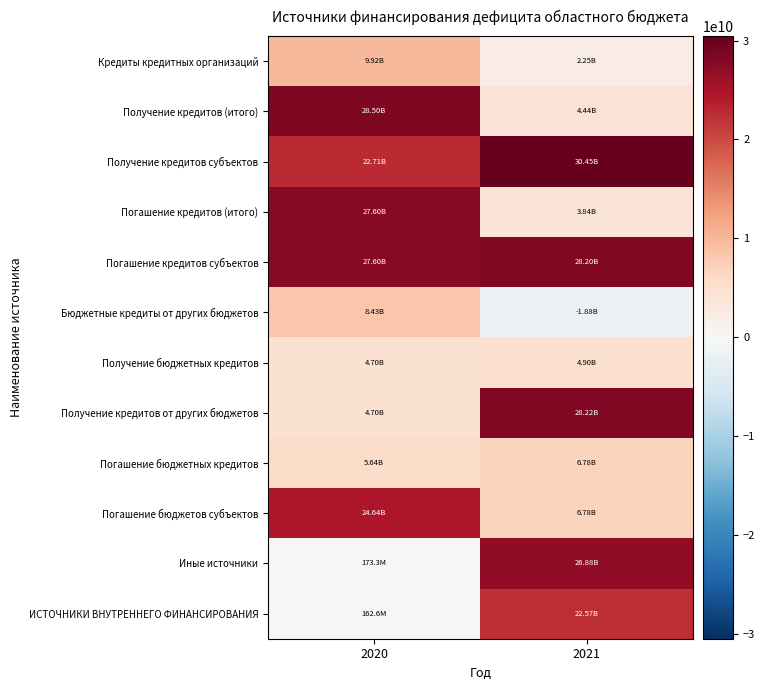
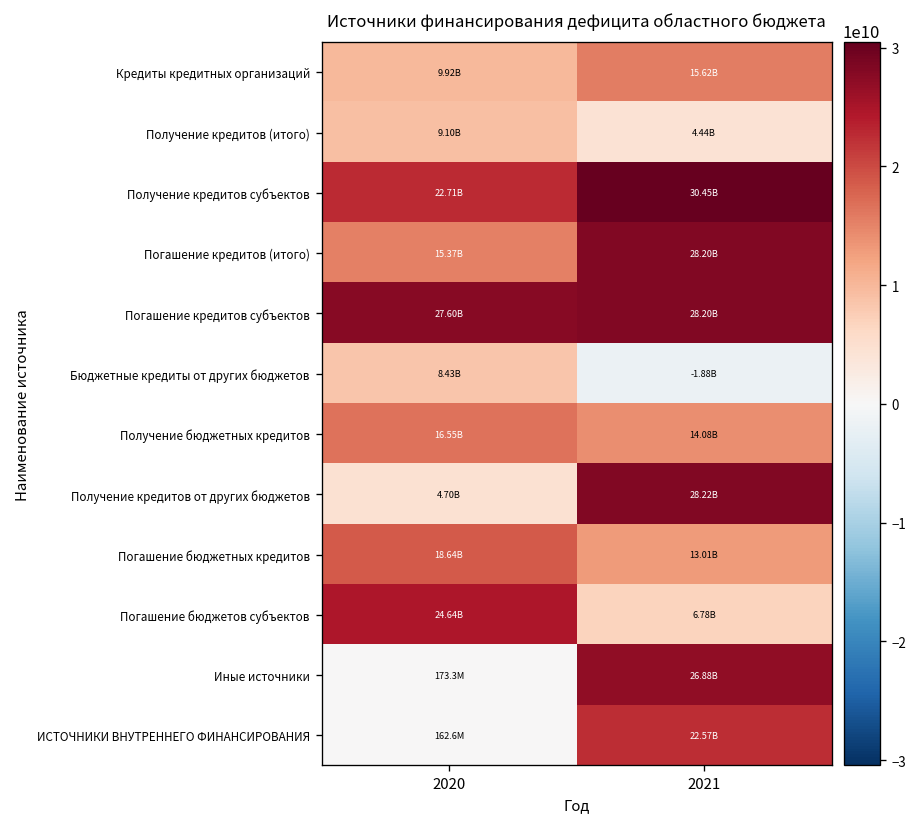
Кредиты кредитных организаций, 2021: 2.25B -> 15.62B
Получение кредитов (итого), 2020: 28.50B -> 9.10B
Погашение кредитов (итого), 2020: 27.60B -> 15.37B
Погашение кредитов (итого), 2021: 3.84B -> 28.20B
Получение бюджетных кредитов, 2020: 4.70B -> 16.55B
Получение бюджетных кредитов, 2021: 4.90B -> 14.08B
Погашение бюджетных кредитов, 2020: 5.64B -> 18.64B
Погашение бюджетных кредитов, 2021: 6.78B -> 13.01B
